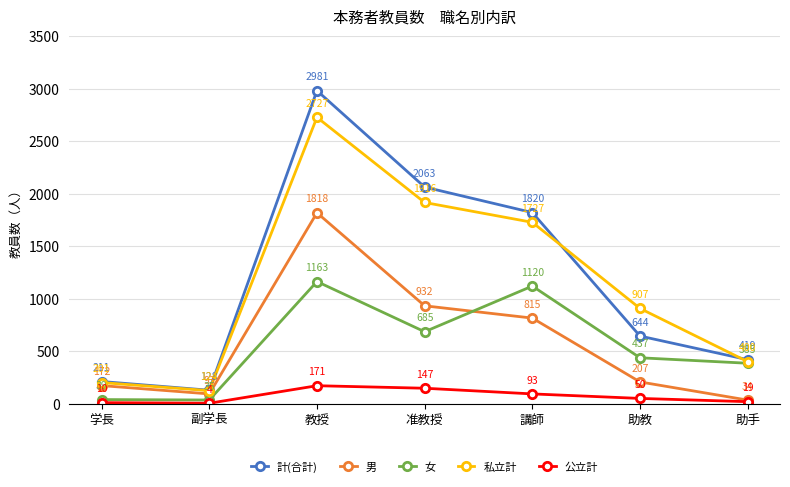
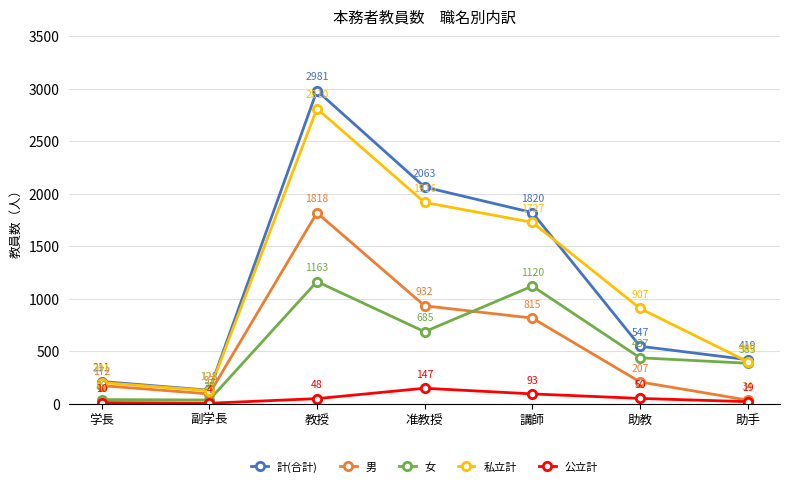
私立計, 教授: 2727 -> 2810
公立計, 教授: 171 -> 48
計(合計), 助教: 644 -> 547
